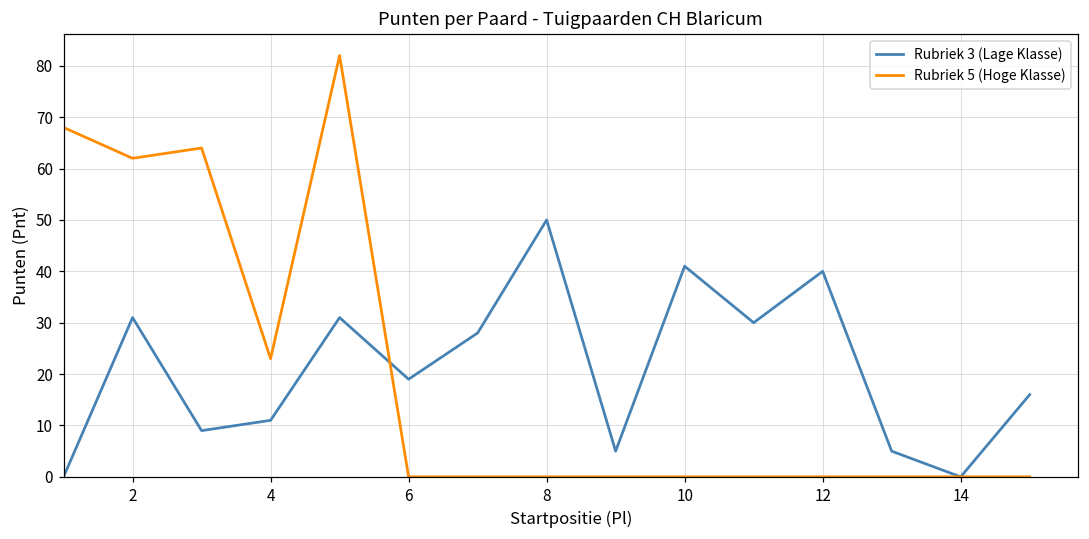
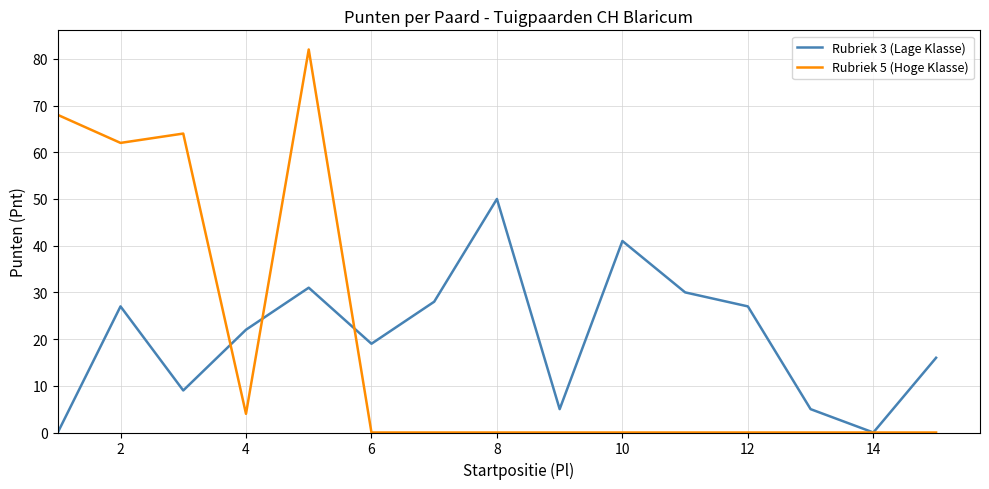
Rubriek 3 (Lage Klasse), 2: 31 -> 27
Rubriek 3 (Lage Klasse), 4: 11 -> 22
Rubriek 5 (Hoge Klasse), 4: 23 -> 4
Rubriek 3 (Lage Klasse), 12: 40 -> 27
